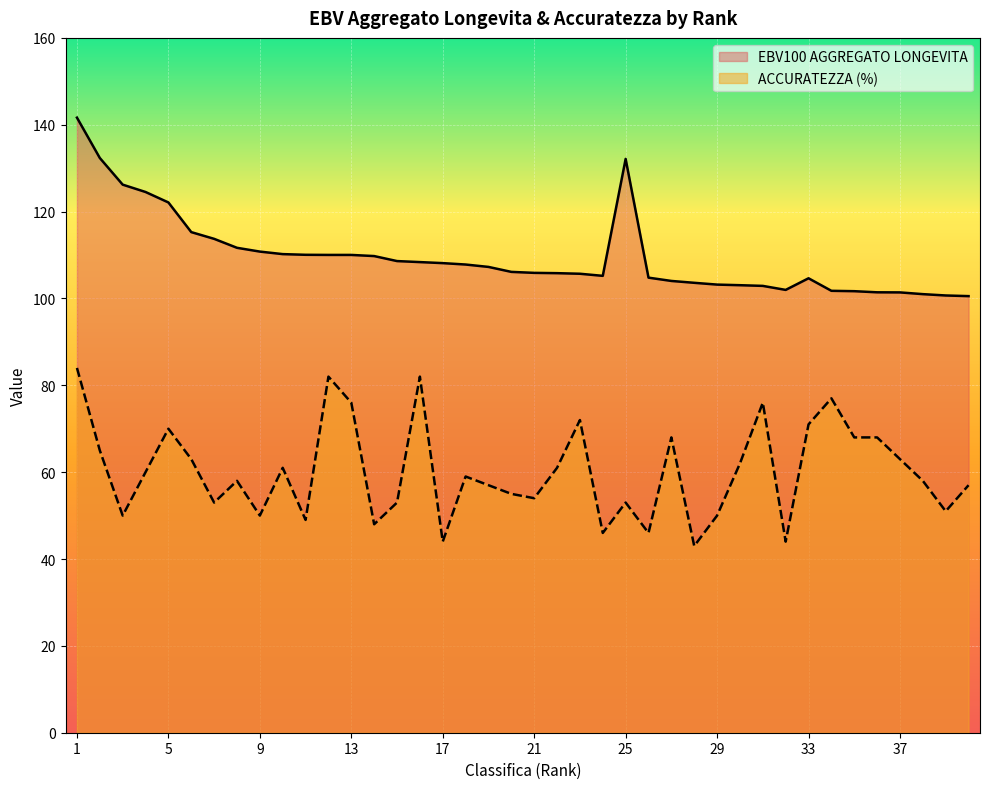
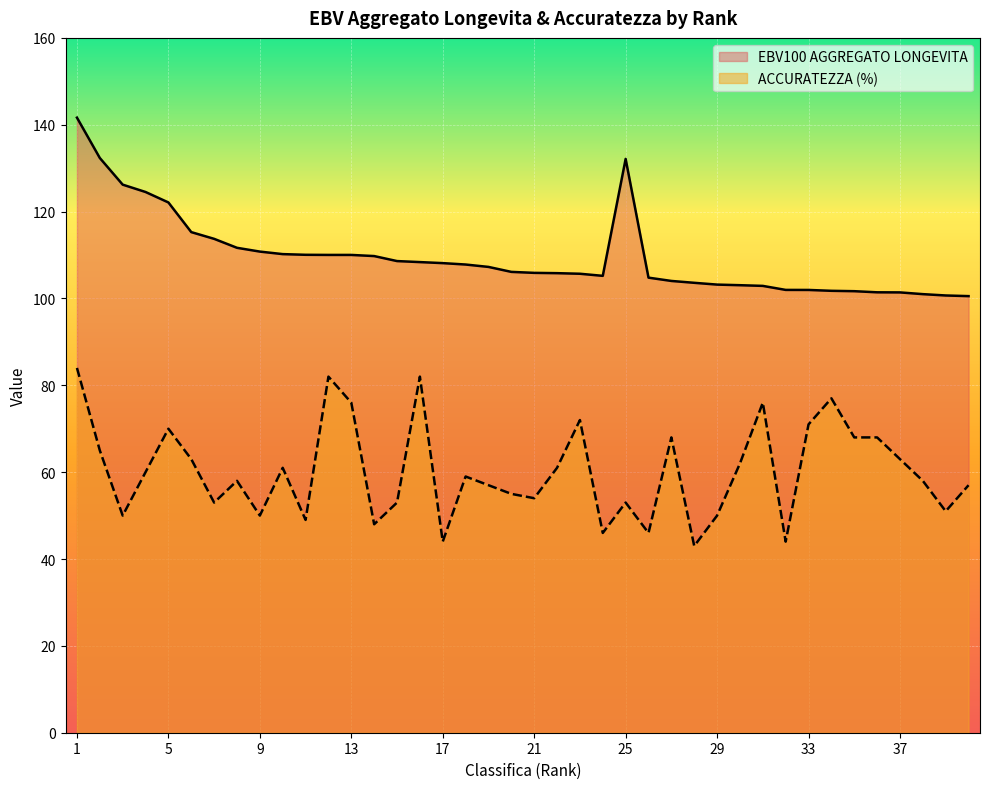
EBV100 AGGREGATO LONGEVITA, 33: 105 -> 102
